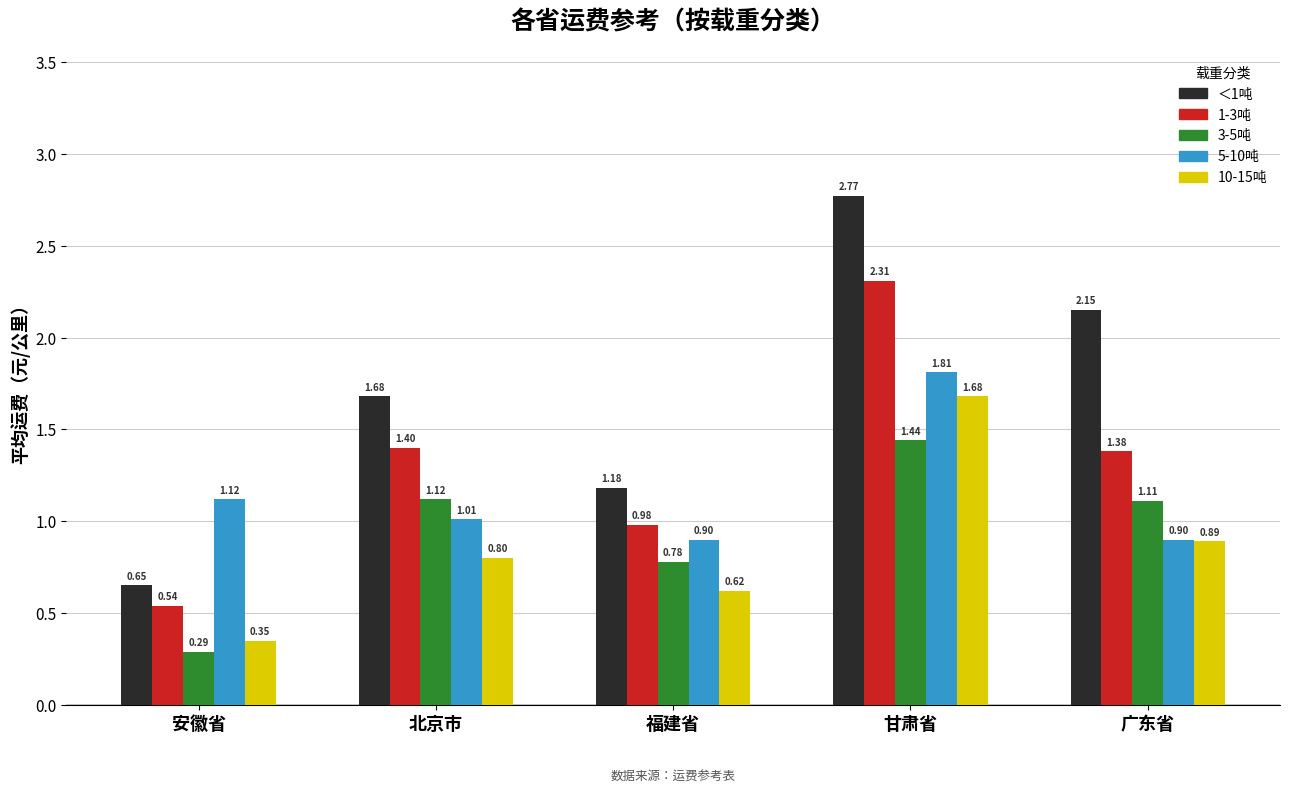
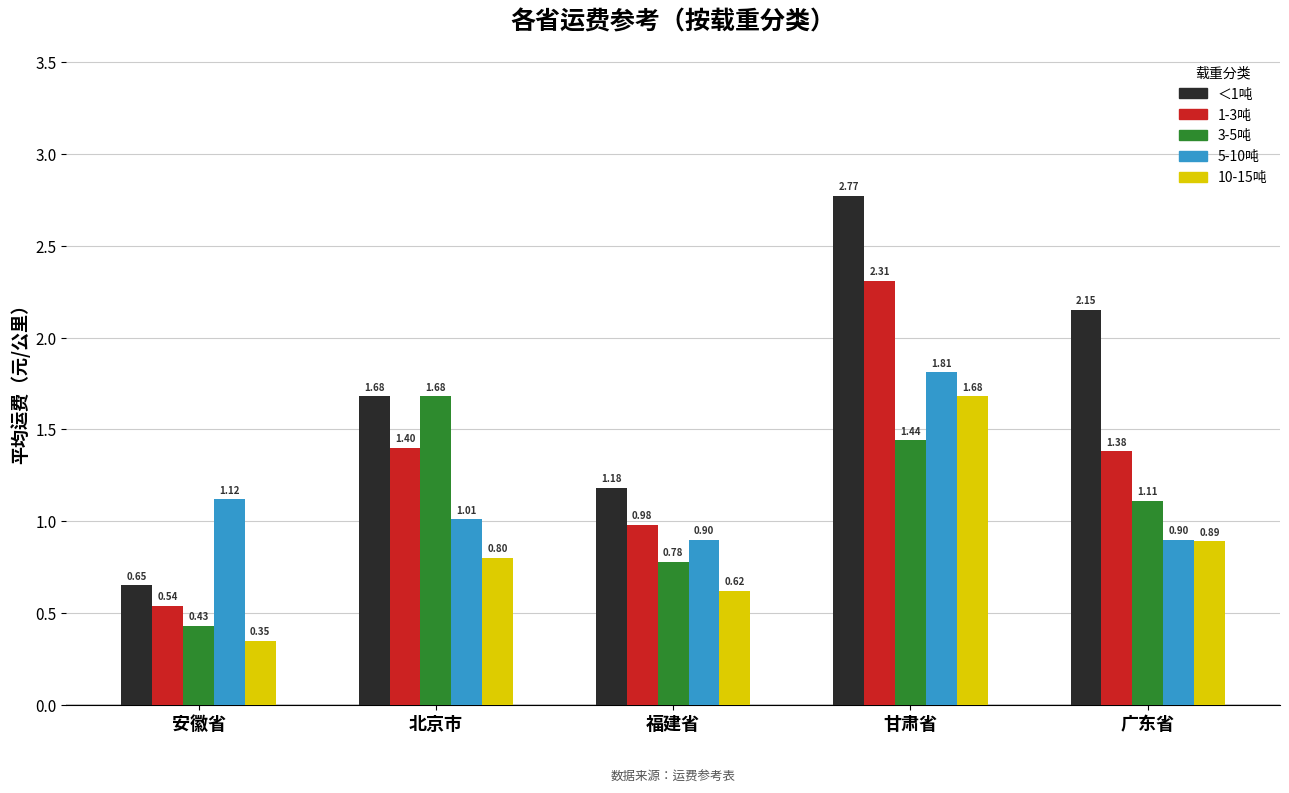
3-5吨, 安徽省: 0.29 -> 0.43
3-5吨, 北京市: 1.12 -> 1.68
